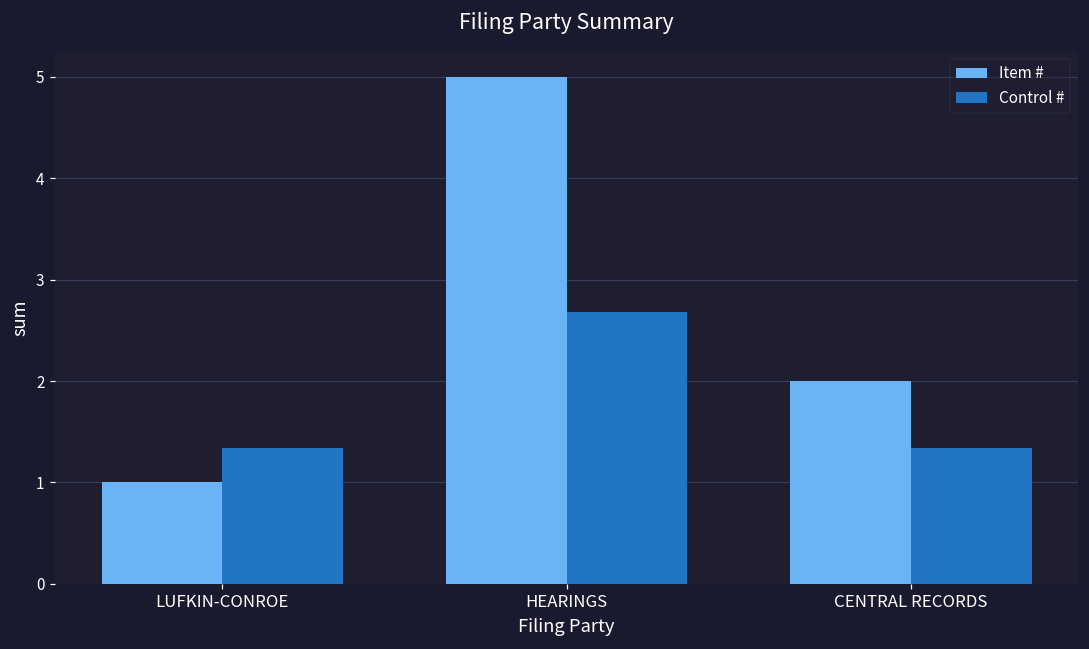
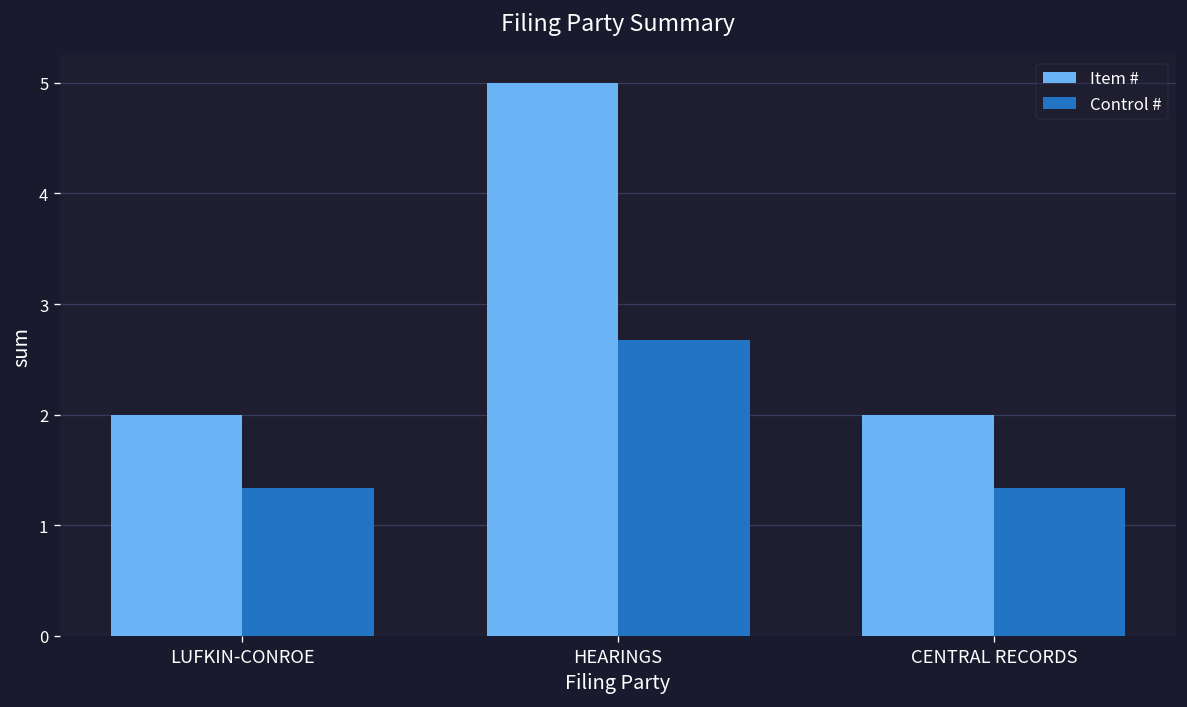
Item #, LUFKIN-CONROE: 1 -> 2
